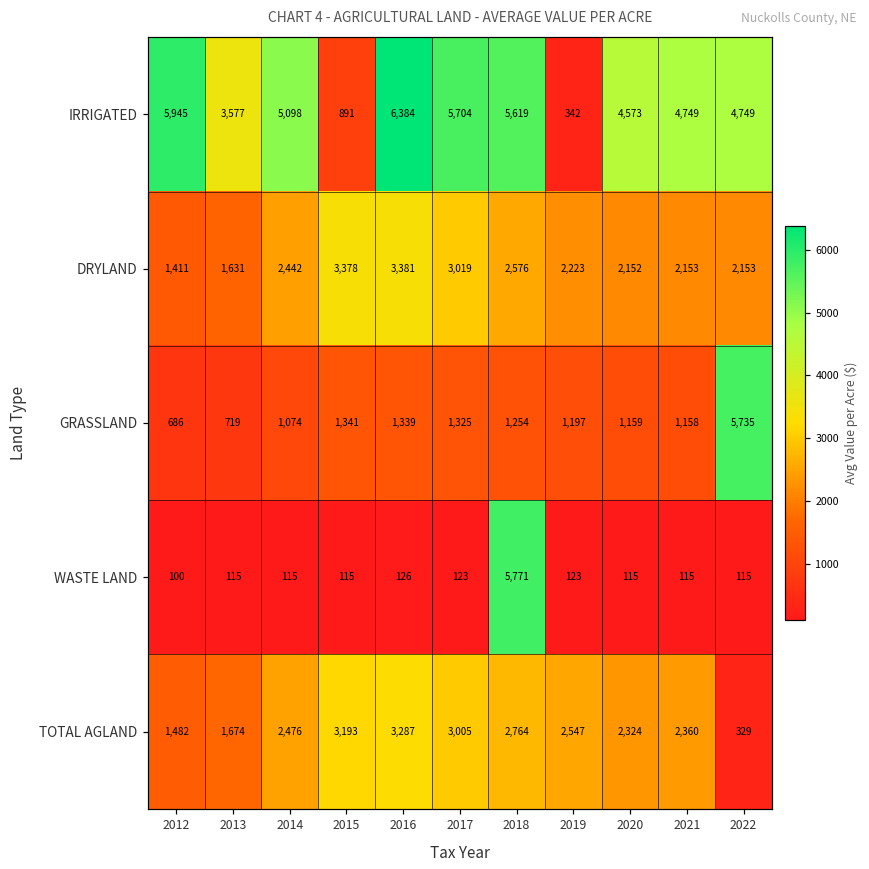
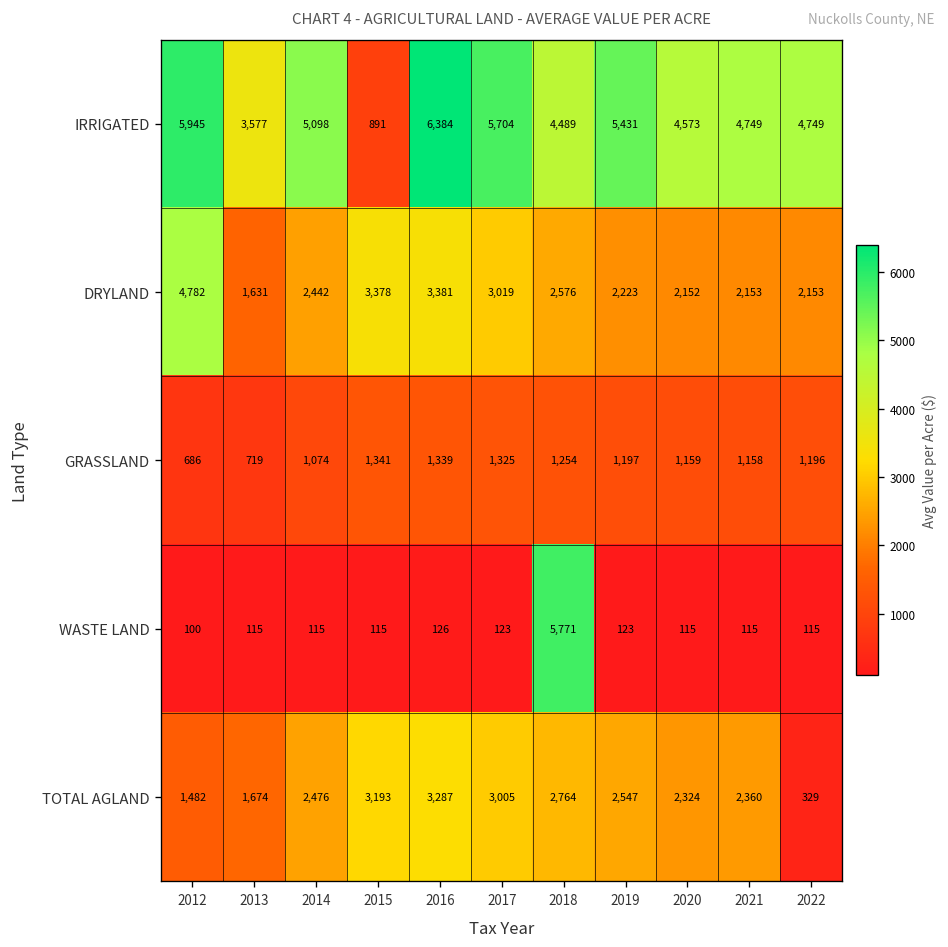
IRRIGATED, 2018: 5,619 -> 4,489
IRRIGATED, 2019: 342 -> 5,431
DRYLAND, 2012: 1,411 -> 4,782
GRASSLAND, 2022: 5,735 -> 1,196
